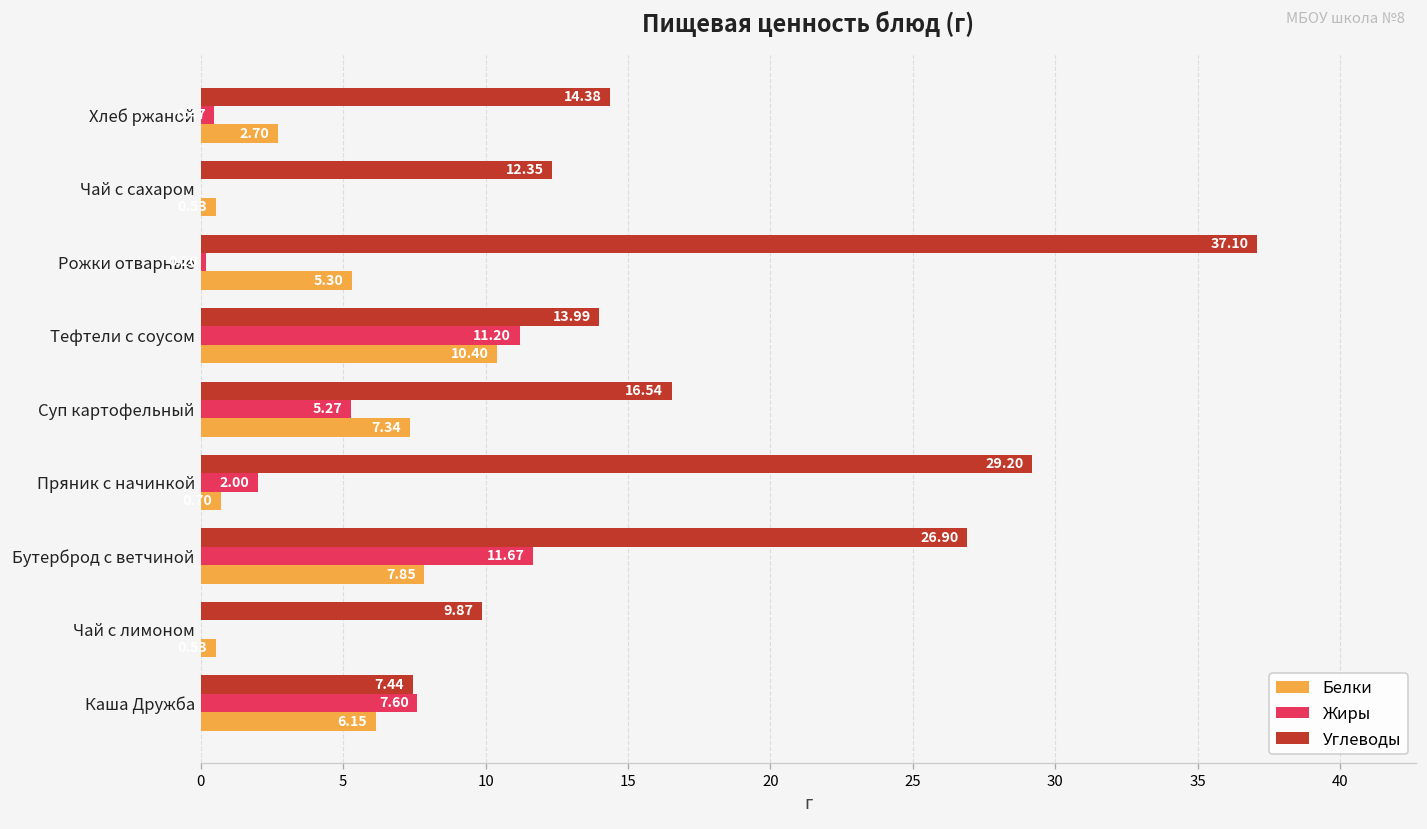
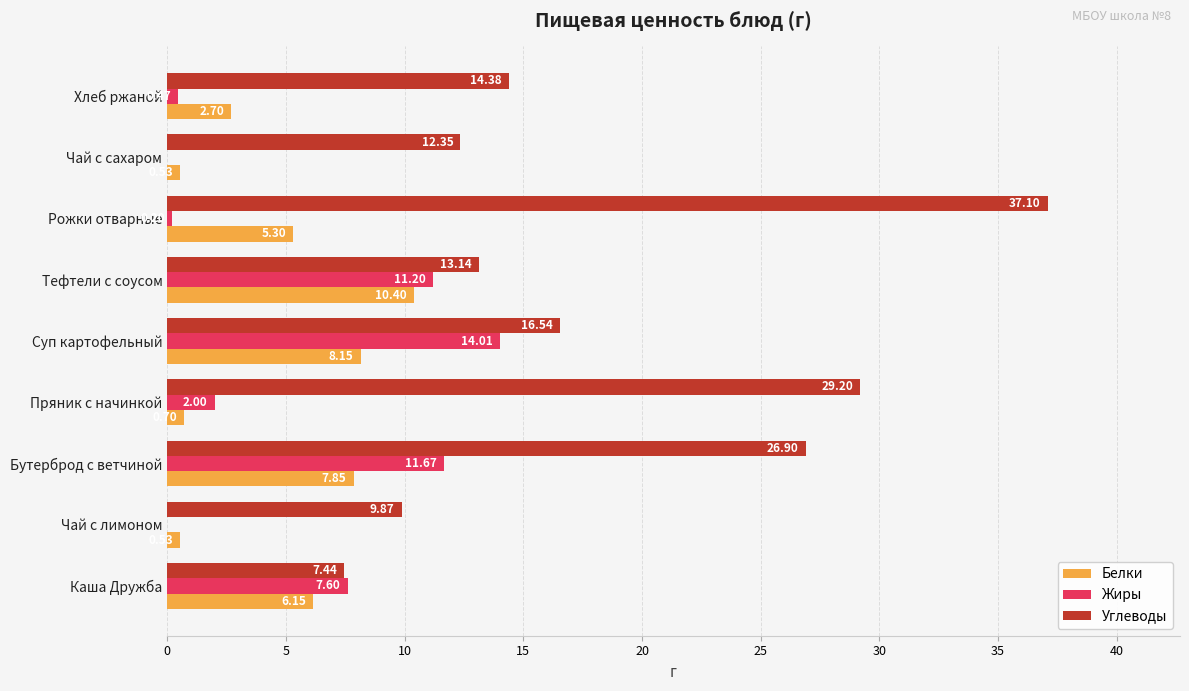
Углеводы, Тефтели с соусом: 13.99 -> 13.14
Жиры, Суп картофельный: 5.27 -> 14.01
Белки, Суп картофельный: 7.34 -> 8.15
